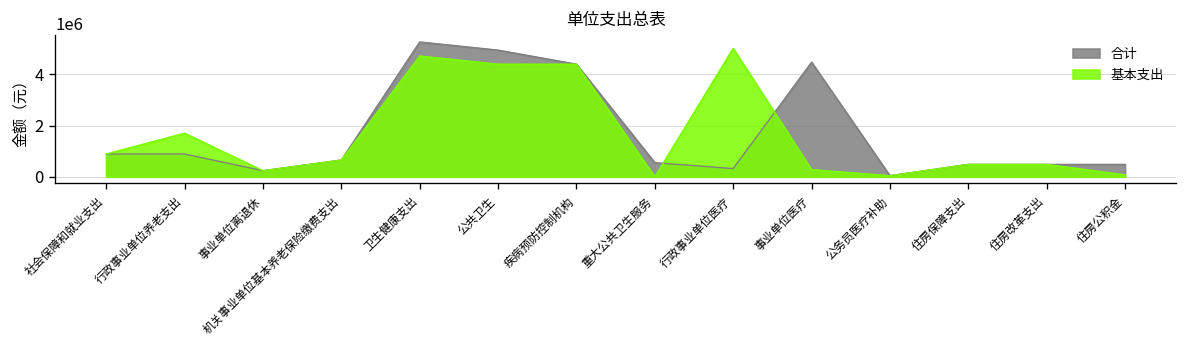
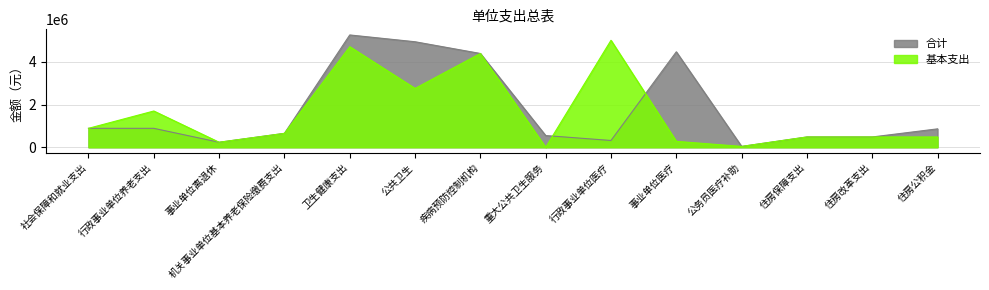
基本支出, 公共卫生: 4400000 -> 2800000
合计, 住房公积金: 500000 -> 900000
基本支出, 住房公积金: 100000 -> 500000
